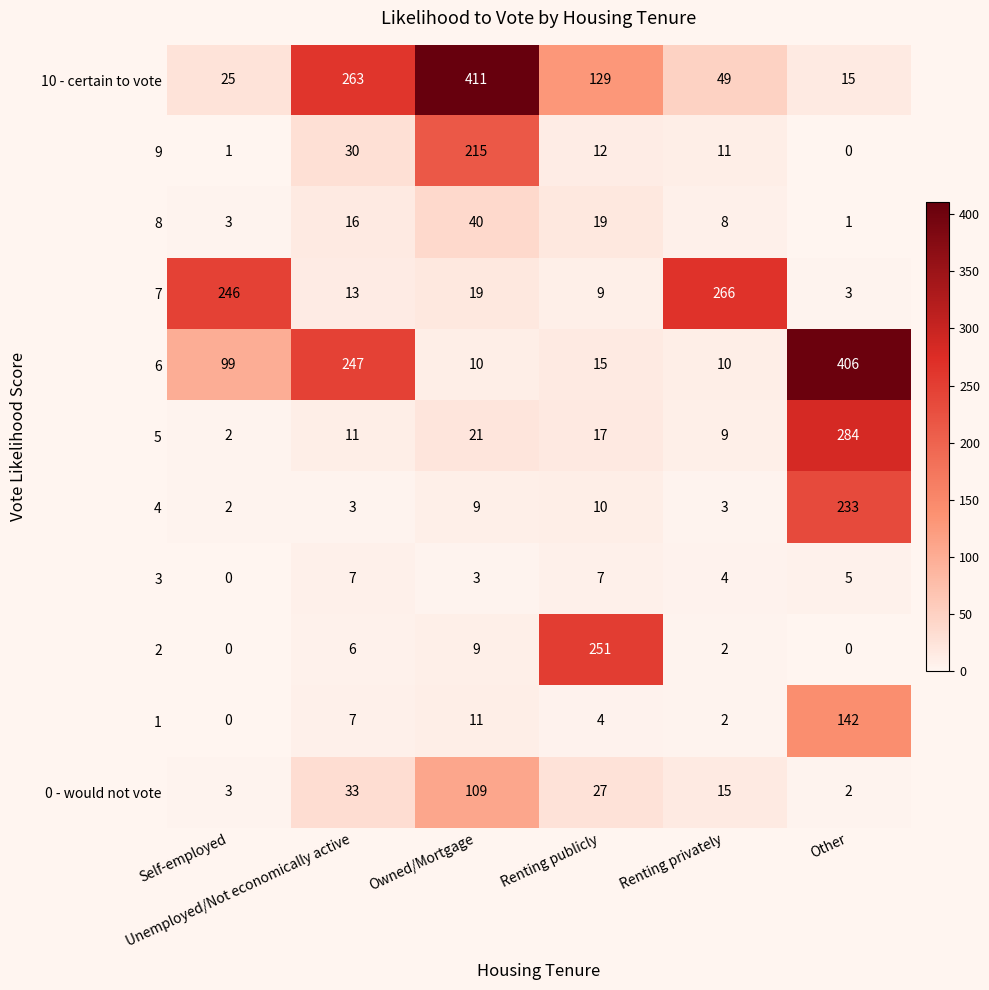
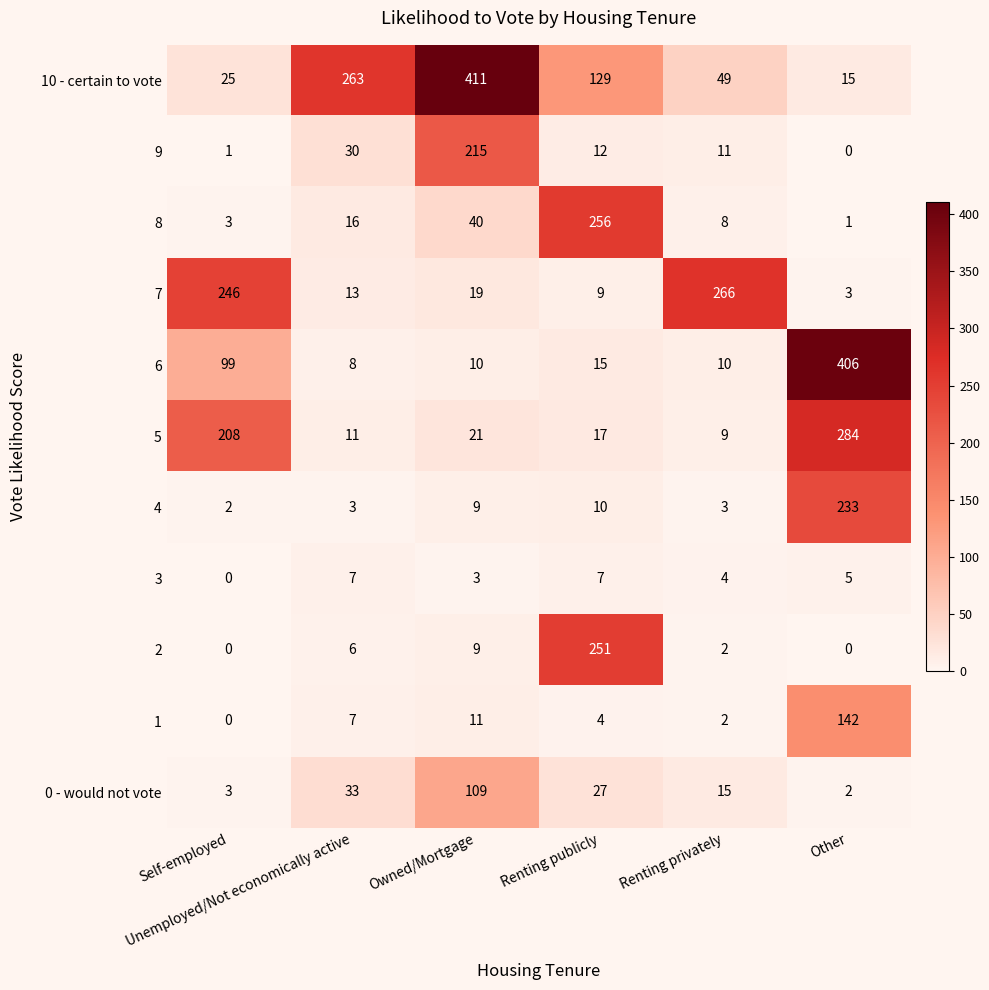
8, Renting publicly: 19 -> 256
6, Unemployed/Not economically active: 247 -> 8
5, Self-employed: 2 -> 208
